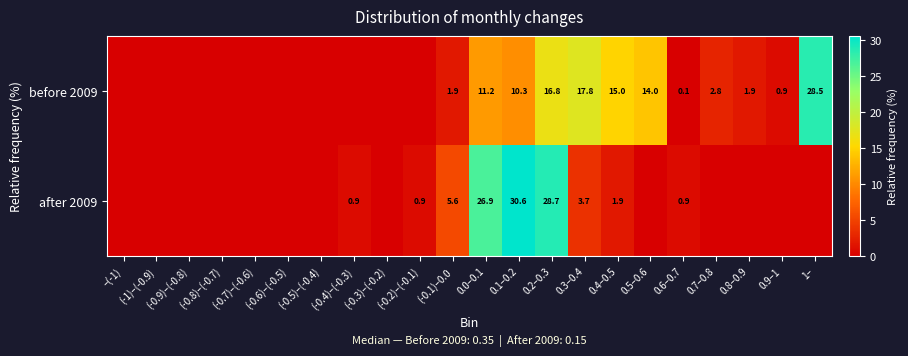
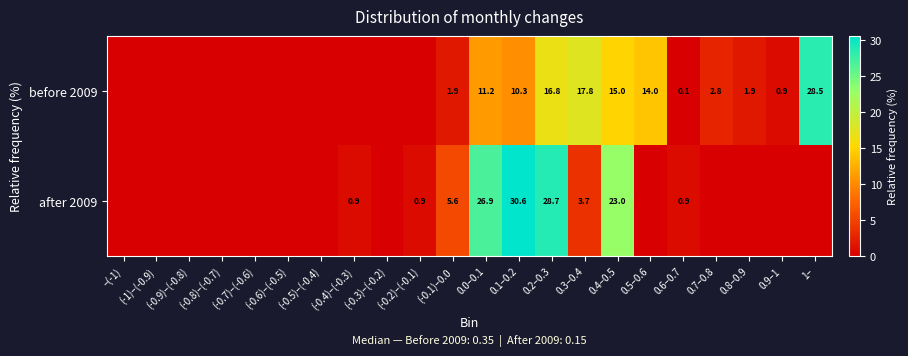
after 2009, 0.4–0.5: 1.9 -> 23.0
